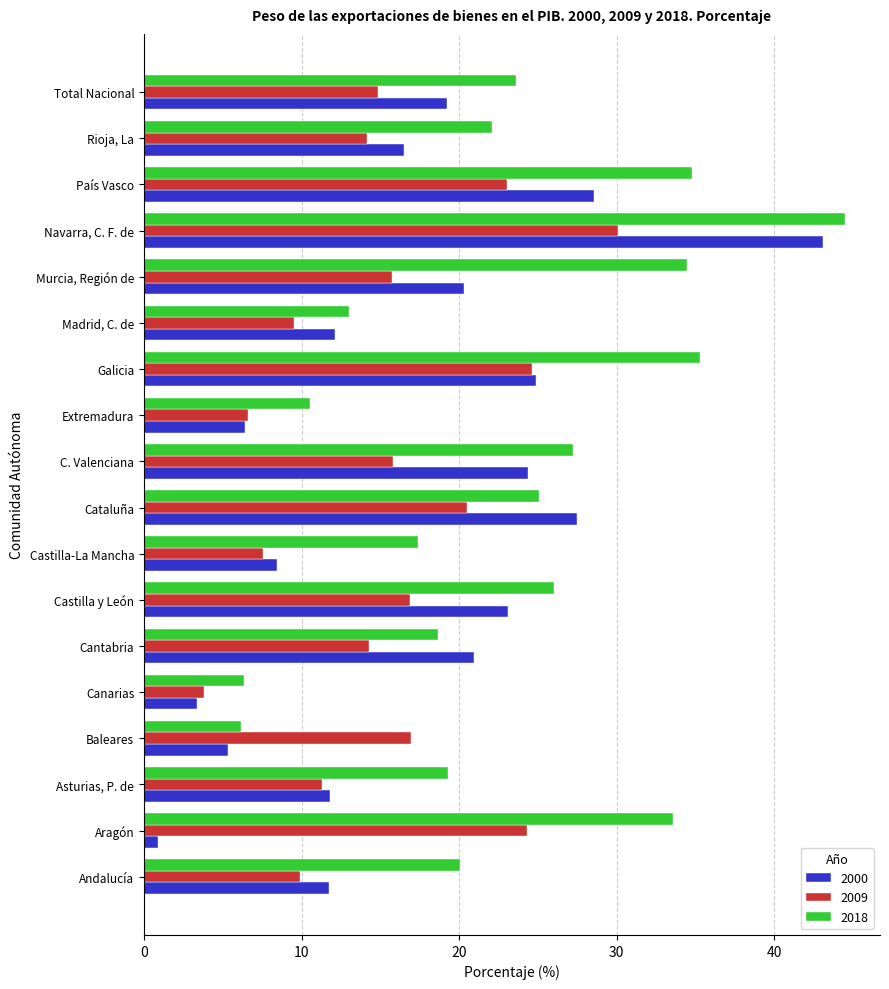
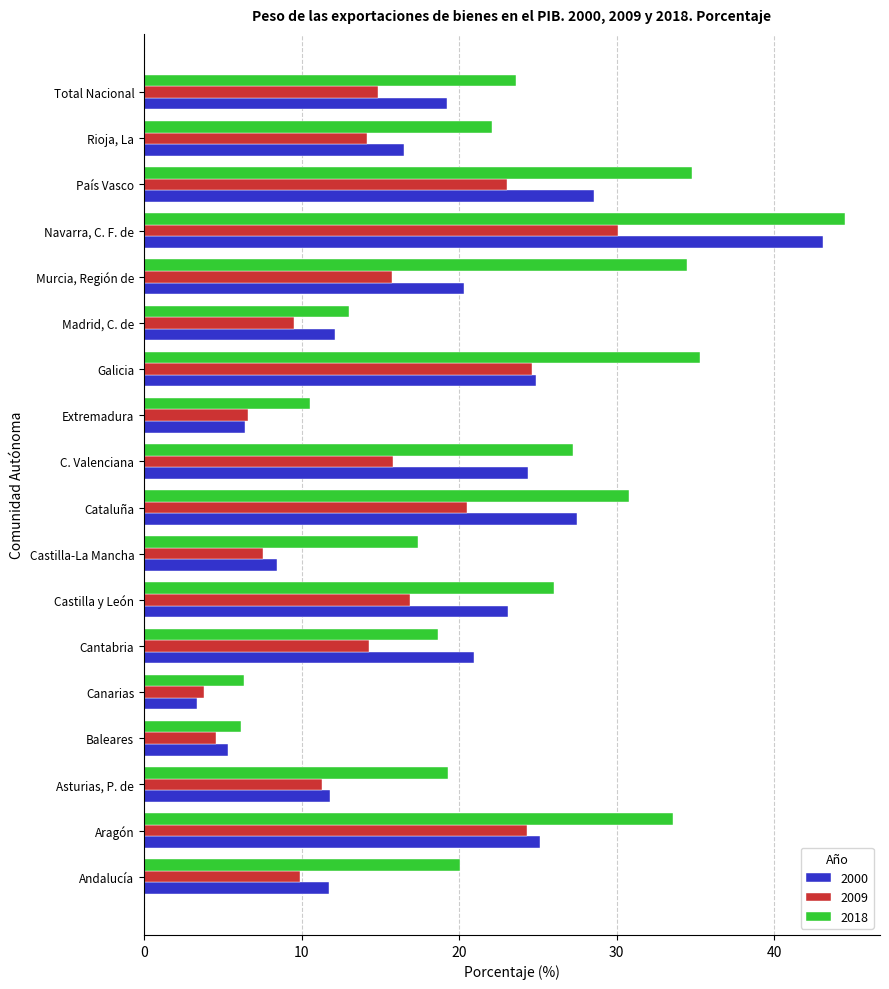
2018, Cataluña: 25.1 -> 30.8
2009, Baleares: 17.0 -> 4.6
2000, Aragón: 0.9 -> 25.2
